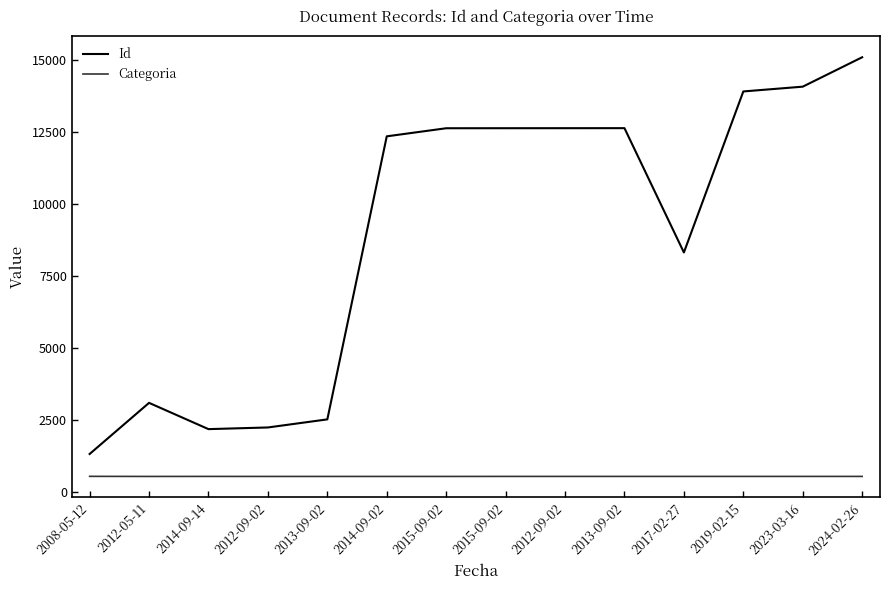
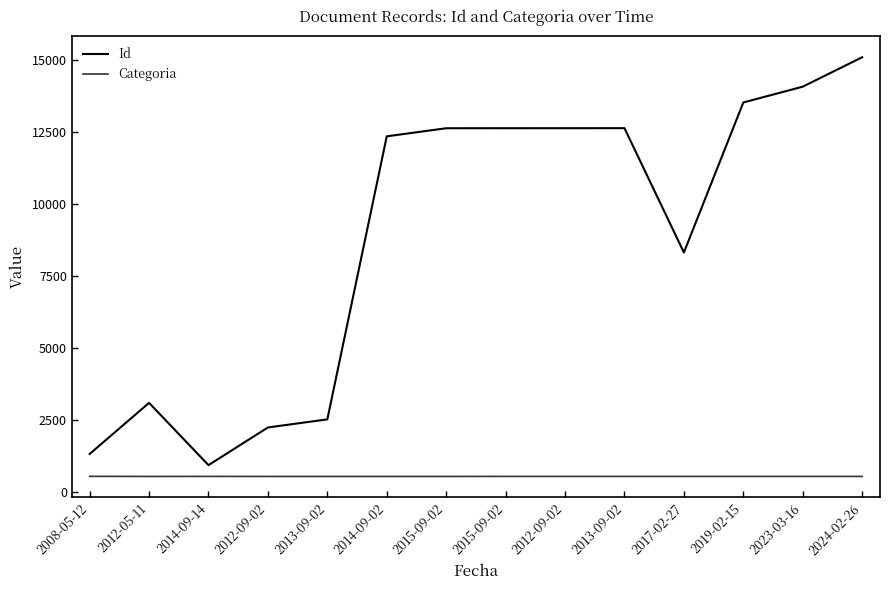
Id, 2014-09-14: 2200 -> 900
Id, 2019-02-15: 13900 -> 13500
